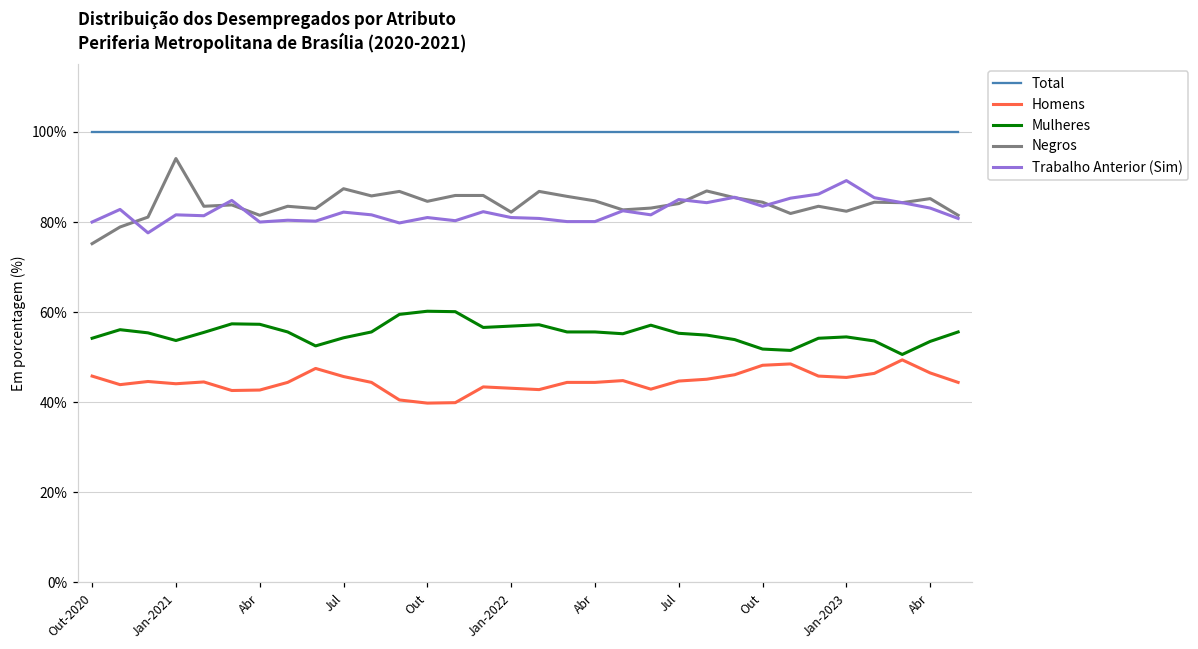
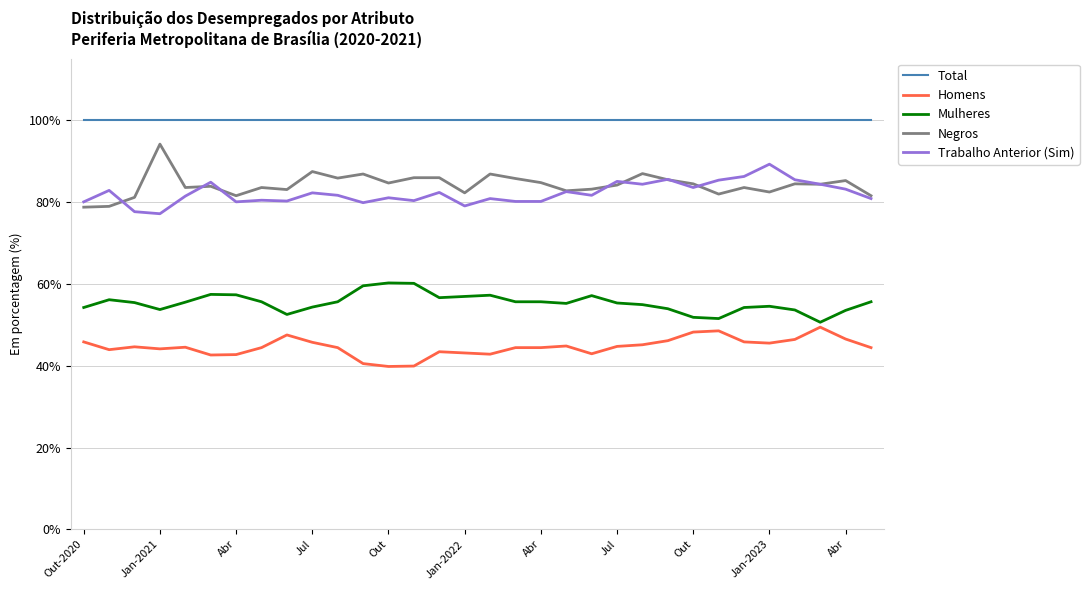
Negros, Out-2020: 75% -> 79%
Trabalho Anterior (Sim), Jan-2021: 82% -> 77%
Trabalho Anterior (Sim), Jan-2022: 81% -> 79%
